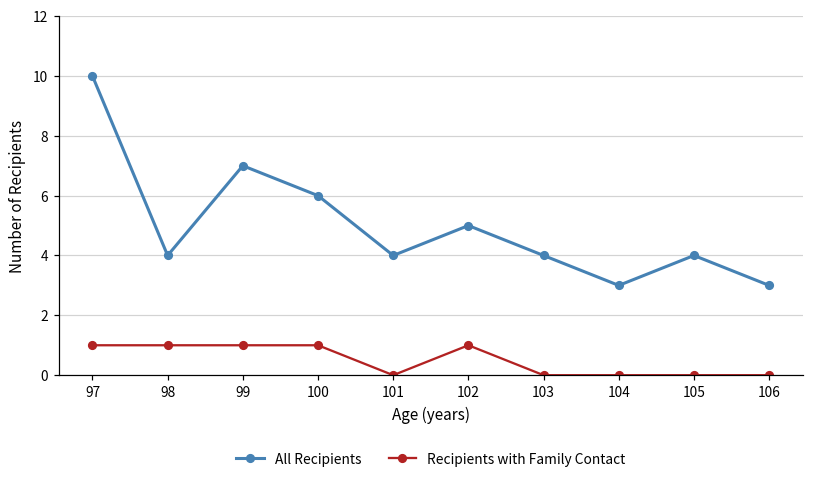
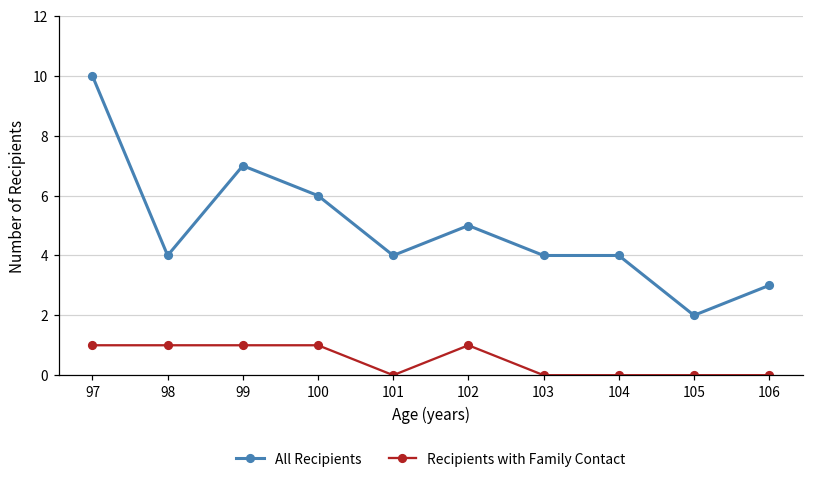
All Recipients, 104: 3 -> 4
All Recipients, 105: 4 -> 2
